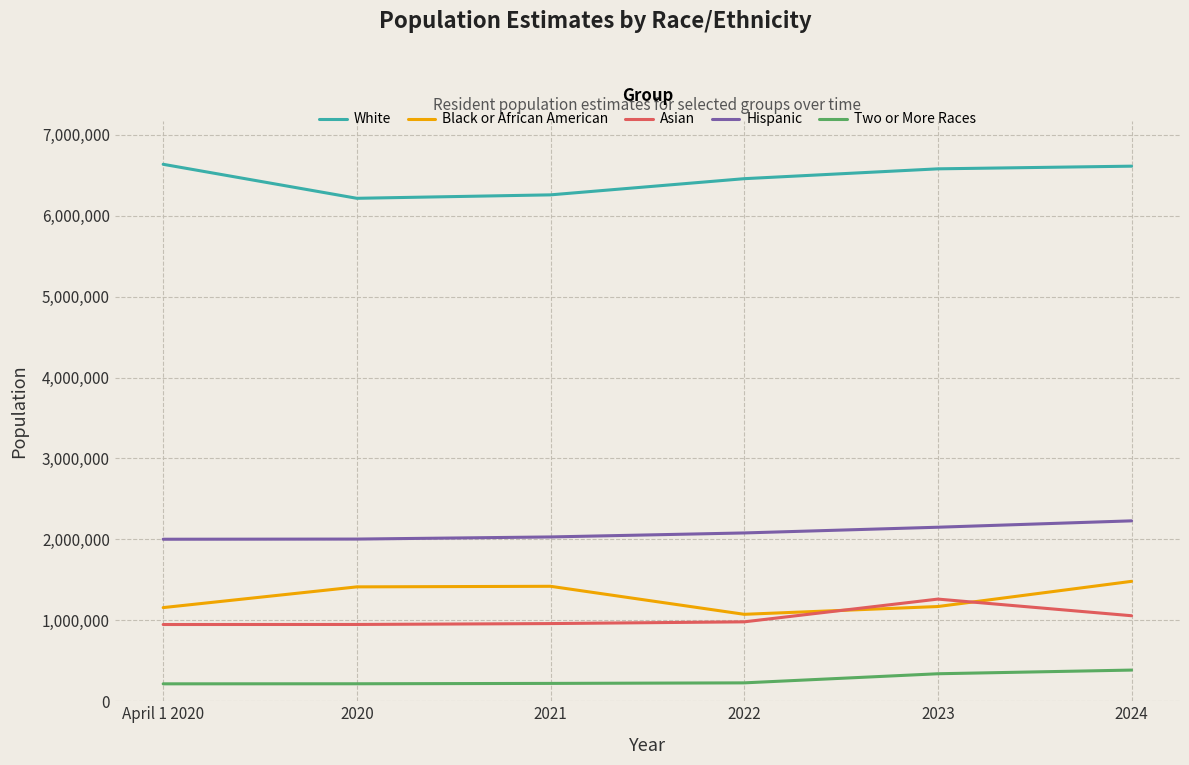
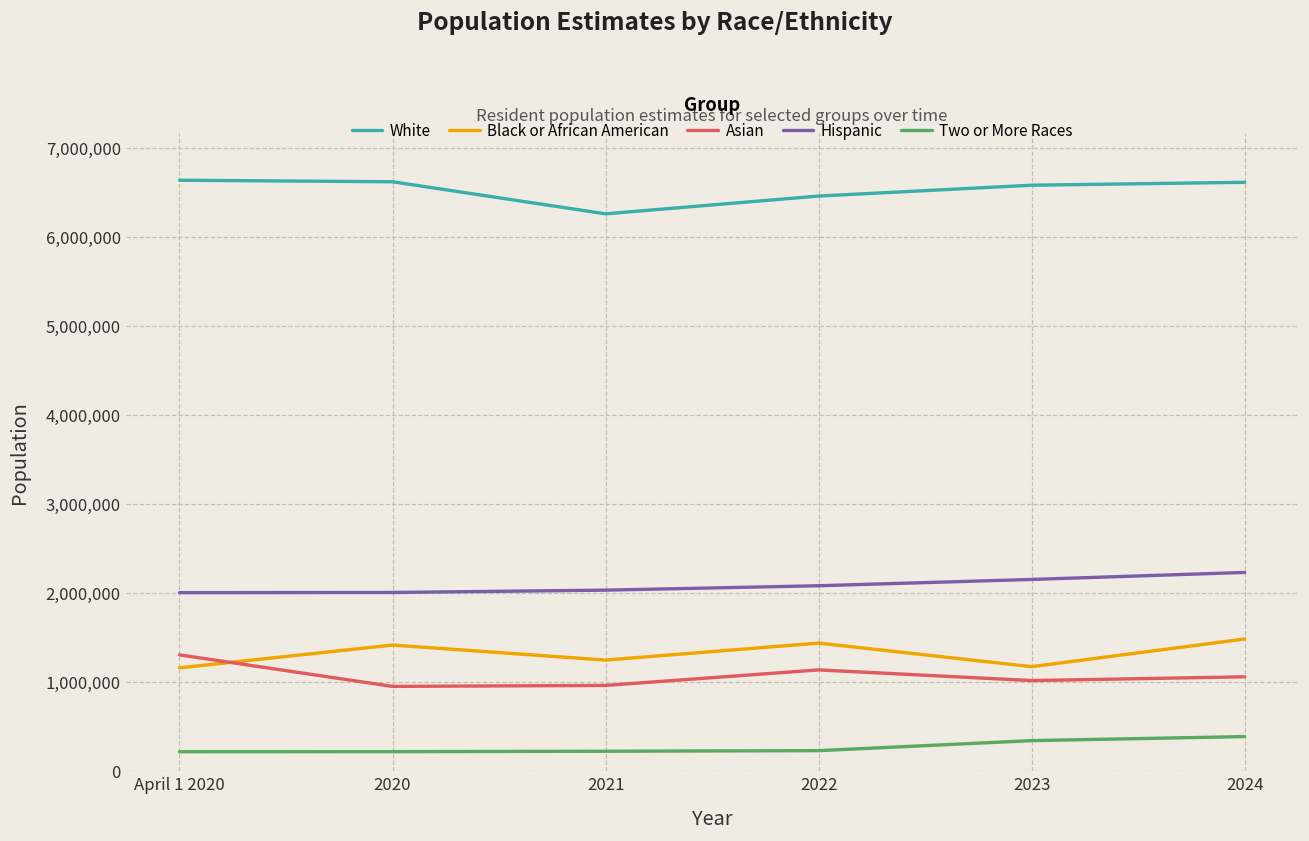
Asian, April 1 2020: 900,000 -> 1,300,000
White, 2020: 6,200,000 -> 6,600,000
Black or African American, 2021: 1,400,000 -> 1,200,000
Black or African American, 2022: 1,100,000 -> 1,400,000
Asian, 2022: 1,000,000 -> 1,100,000
Asian, 2023: 1,300,000 -> 1,000,000
